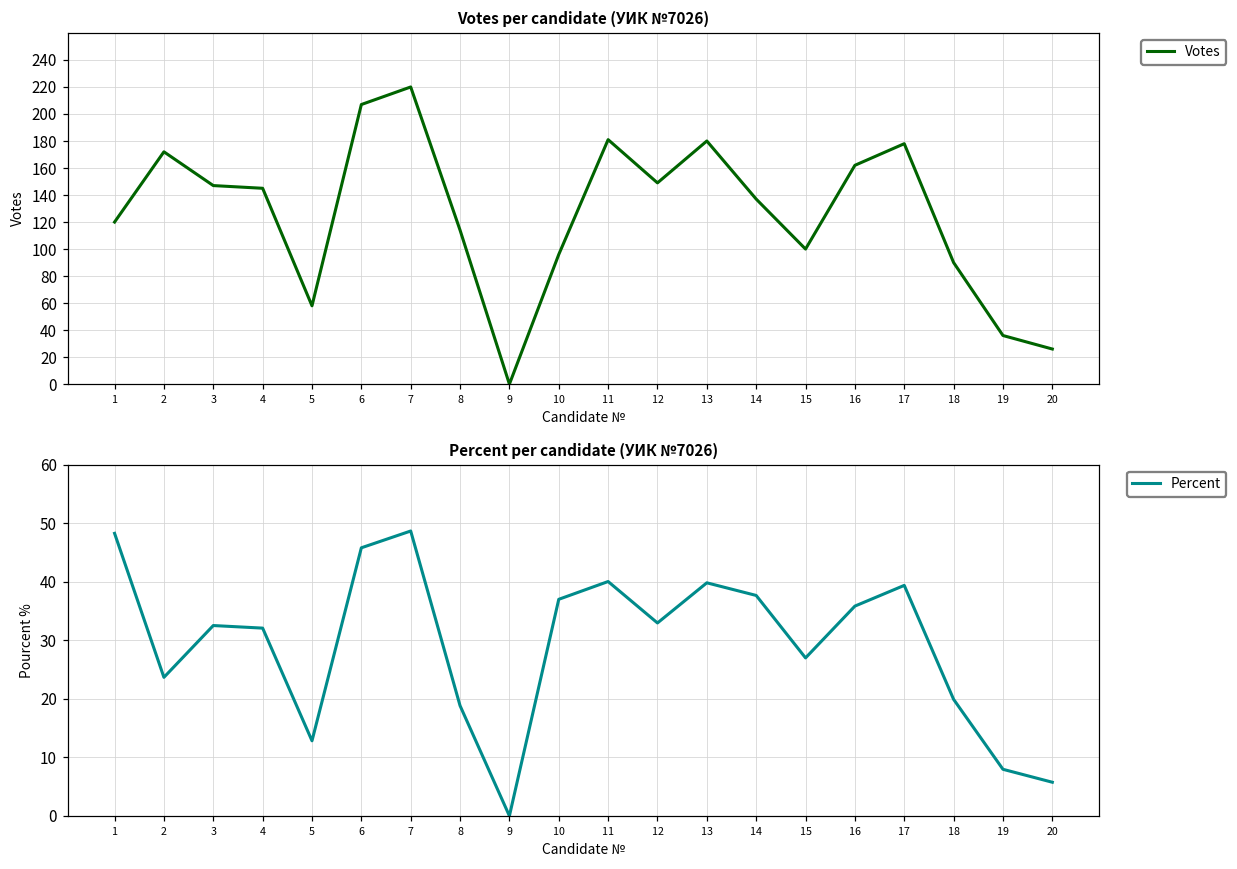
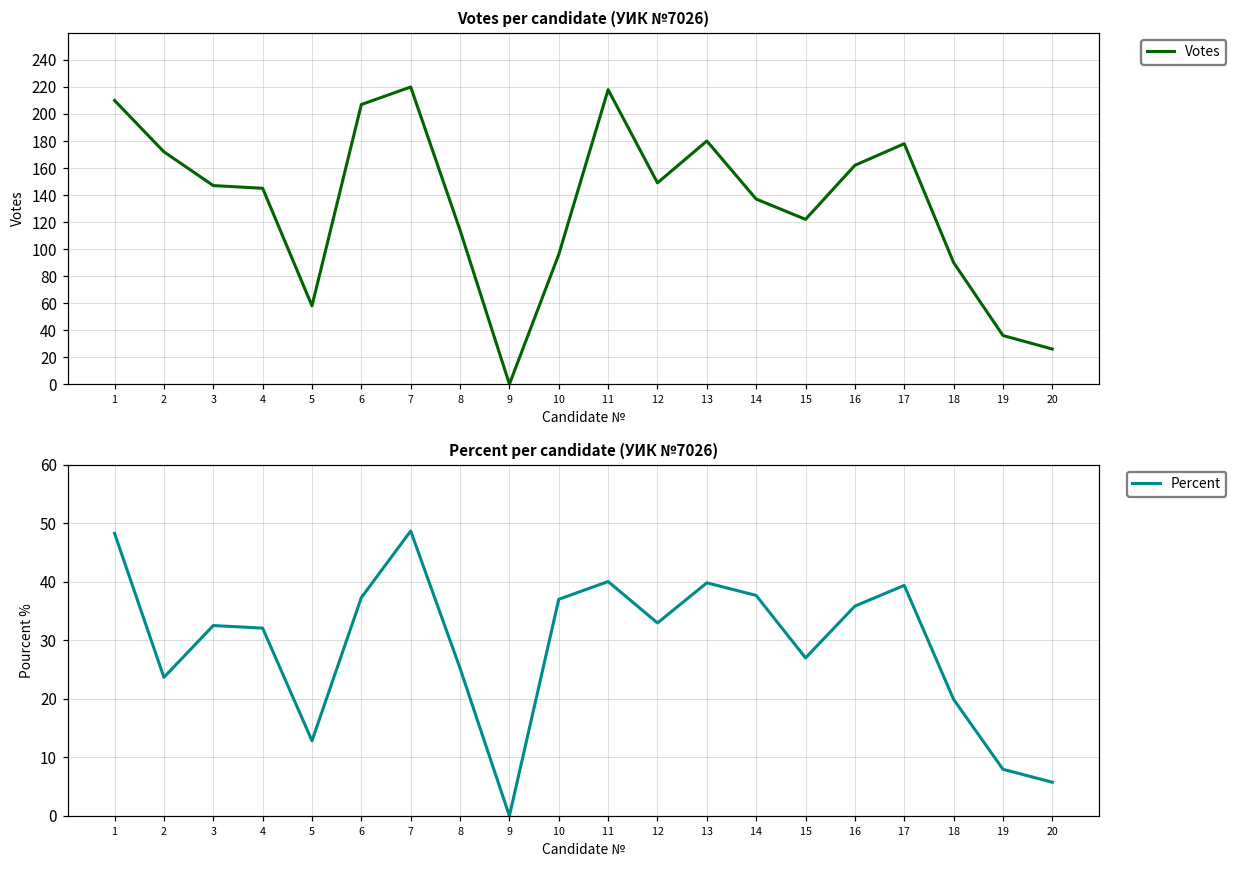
Votes per candidate (УИК №7026), 1: 120 -> 210
Votes per candidate (УИК №7026), 11: 181 -> 218
Votes per candidate (УИК №7026), 15: 100 -> 122
Percent per candidate (УИК №7026), 6: 46 -> 37
Percent per candidate (УИК №7026), 8: 19 -> 25
